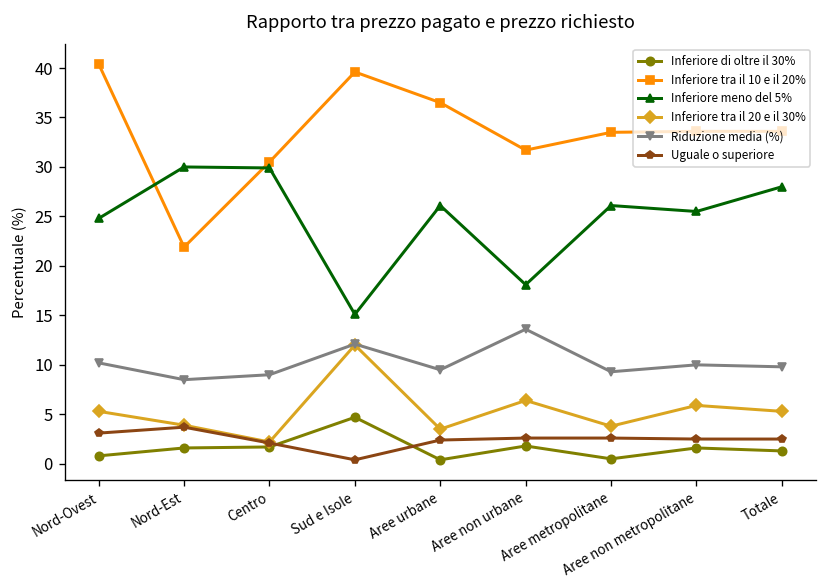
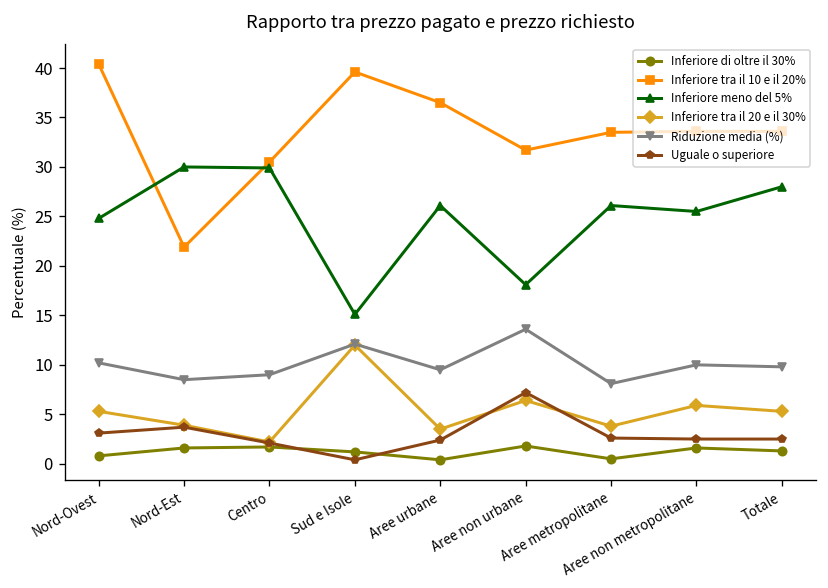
Inferiore di oltre il 30%, Sud e Isole: 5 -> 1
Uguale o superiore, Aree non urbane: 3 -> 7
Riduzione media (%), Aree metropolitane: 9 -> 8
